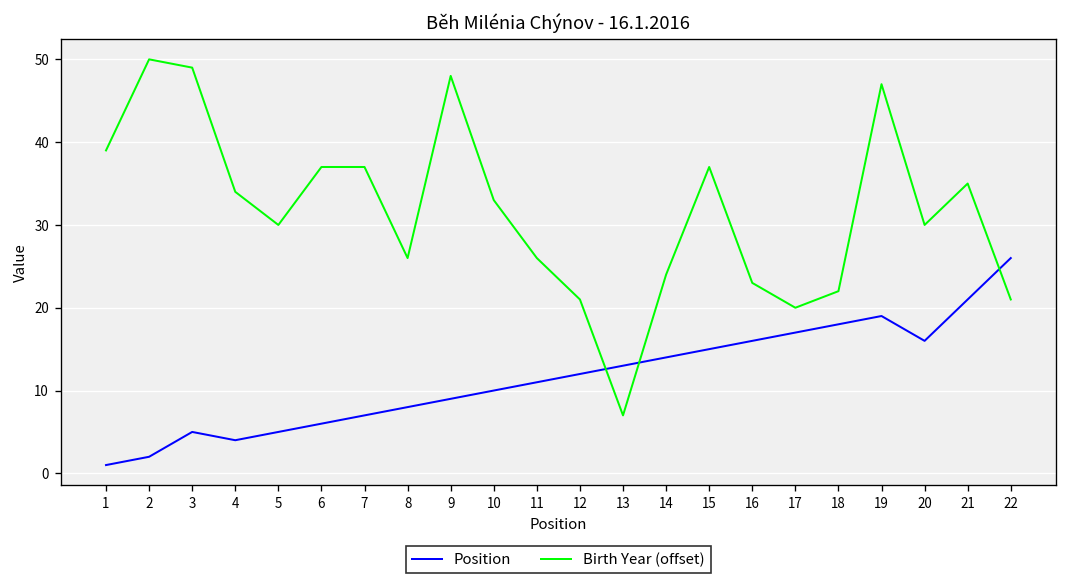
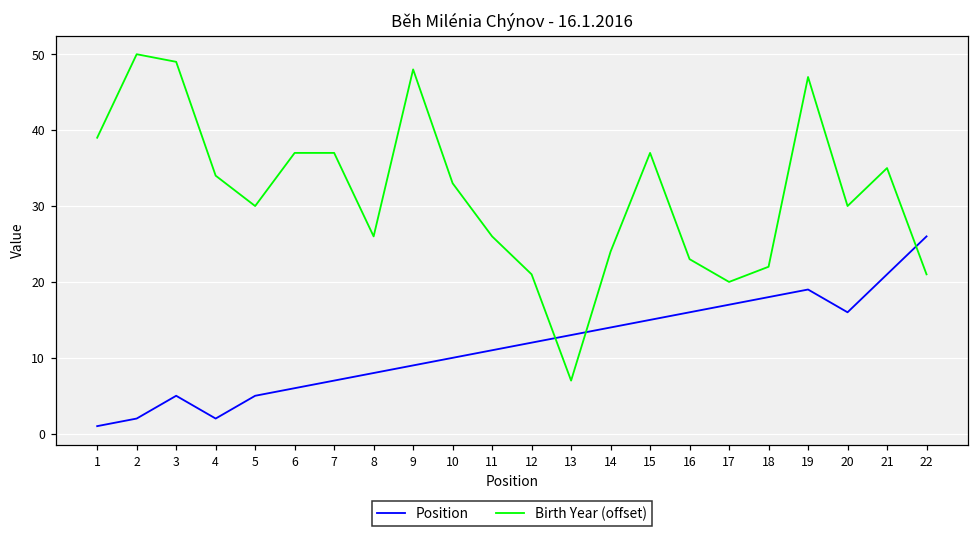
Position, 4: 4 -> 2
